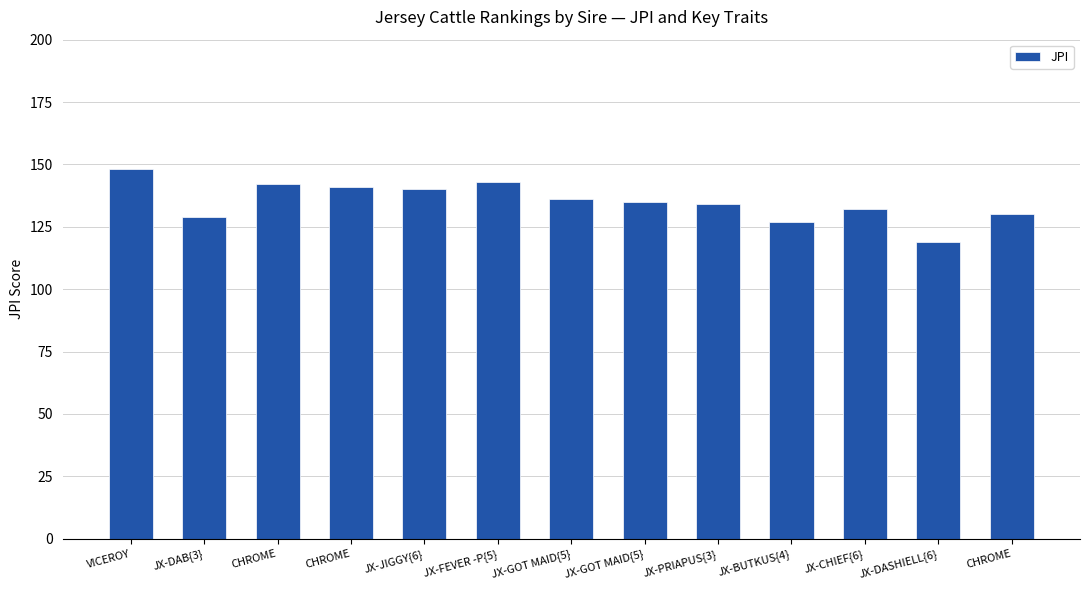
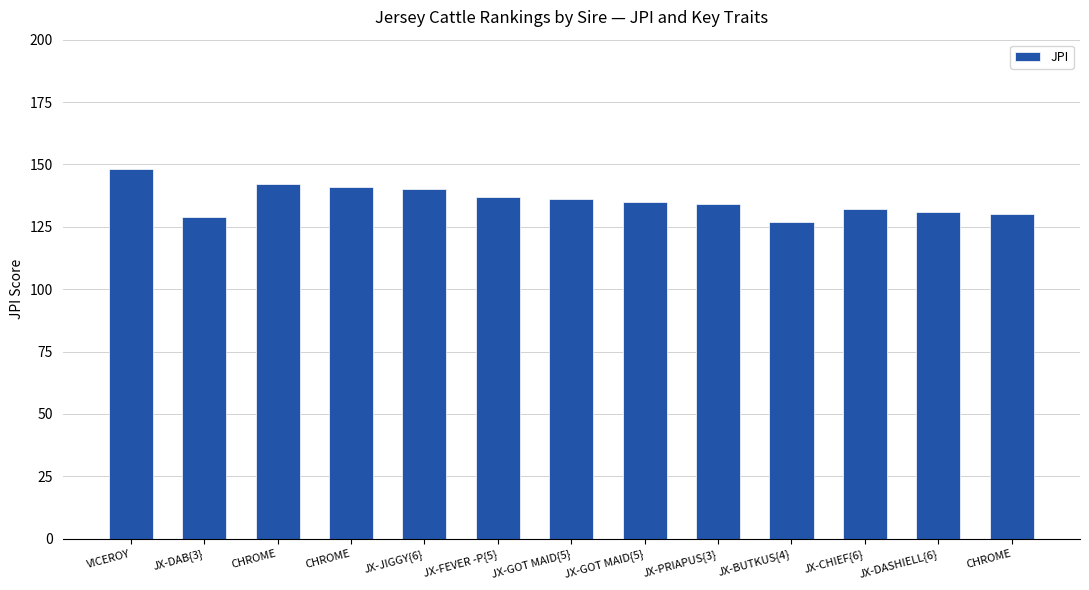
JX-FEVER -P{5}: 143 -> 137
JX-DASHIELL{6}: 119 -> 131
